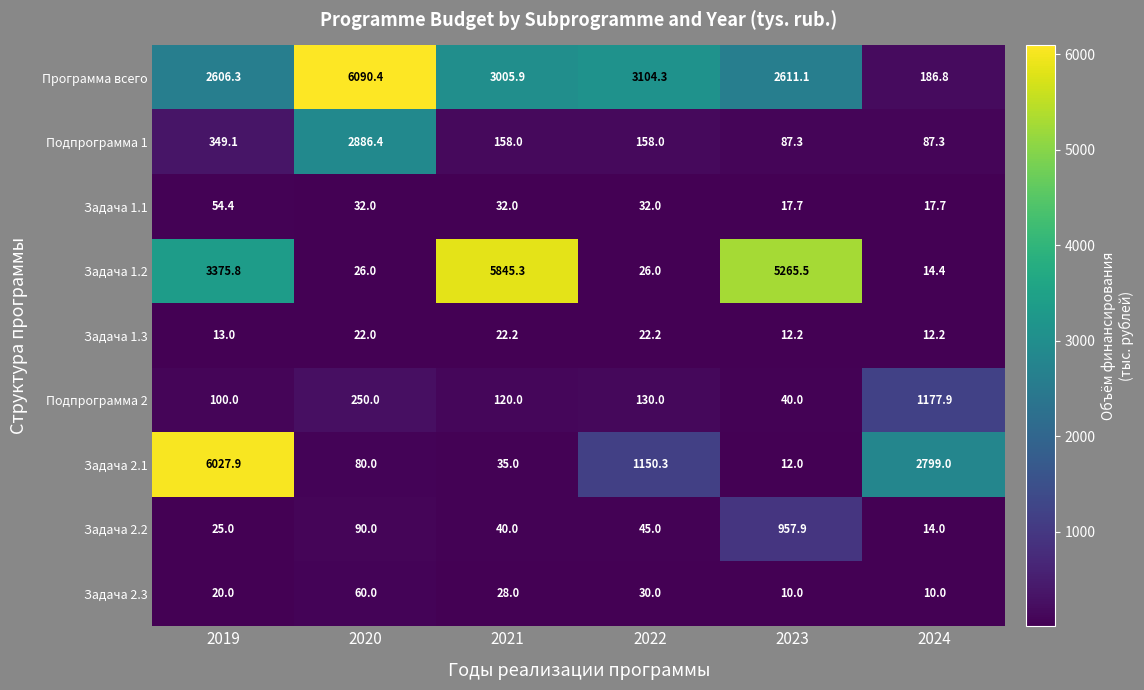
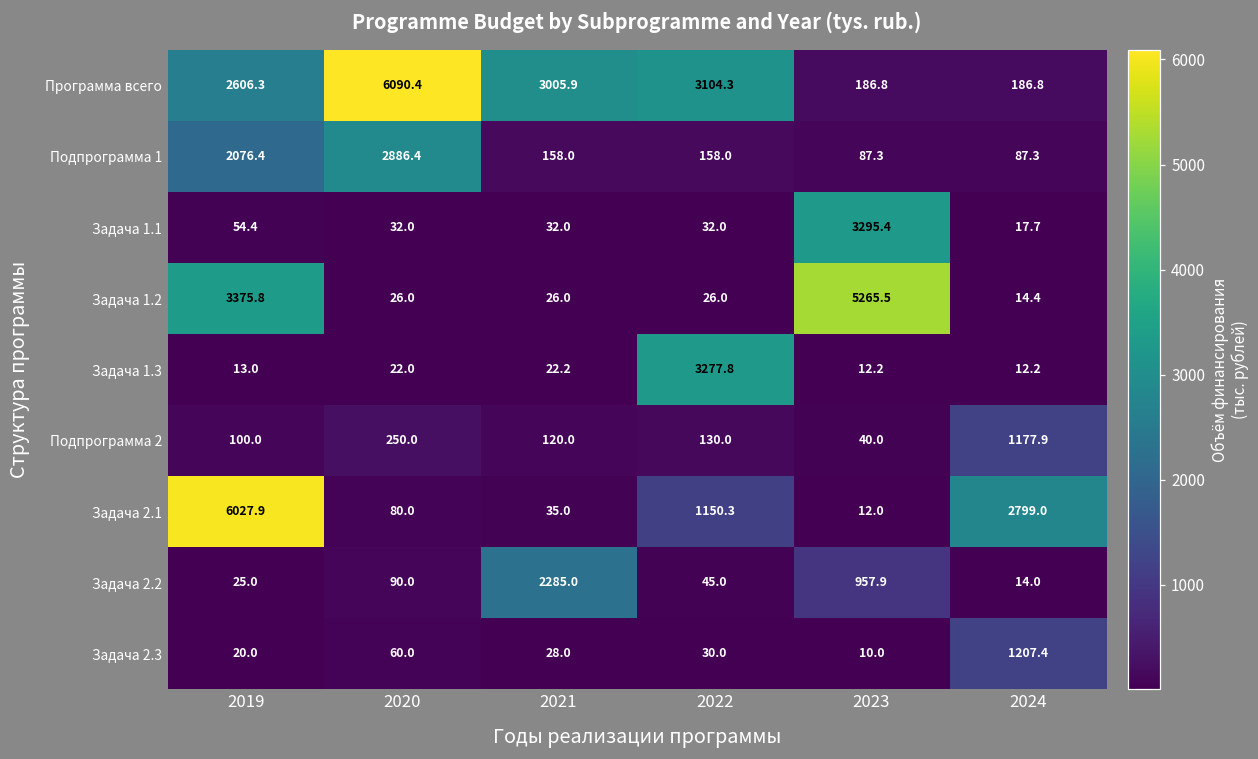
Программа всего, 2023: 2611.1 -> 186.8
Подпрограмма 1, 2019: 349.1 -> 2076.4
Задача 1.1, 2023: 17.7 -> 3295.4
Задача 1.2, 2021: 5845.3 -> 26.0
Задача 1.3, 2022: 22.2 -> 3277.8
Задача 2.2, 2021: 40.0 -> 2285.0
Задача 2.3, 2024: 10.0 -> 1207.4
